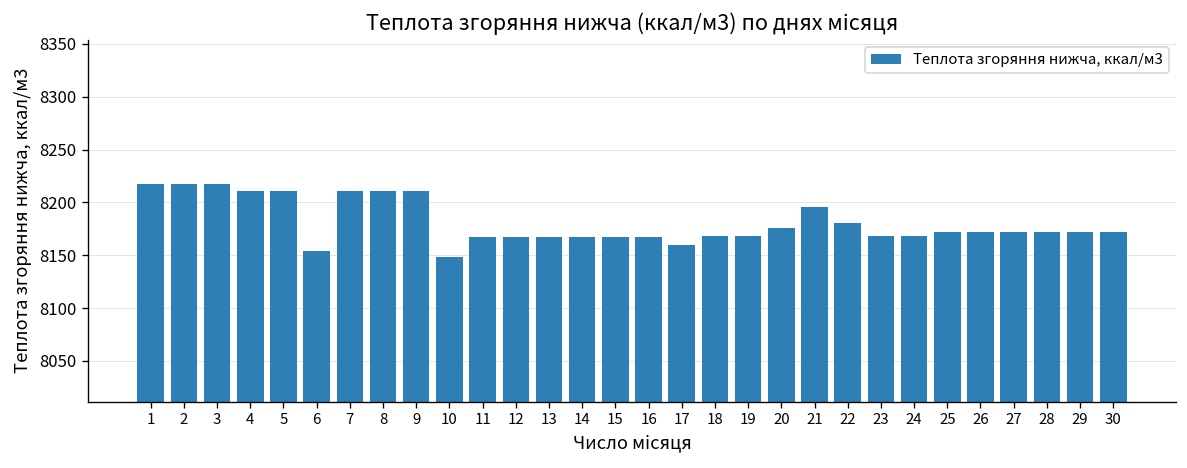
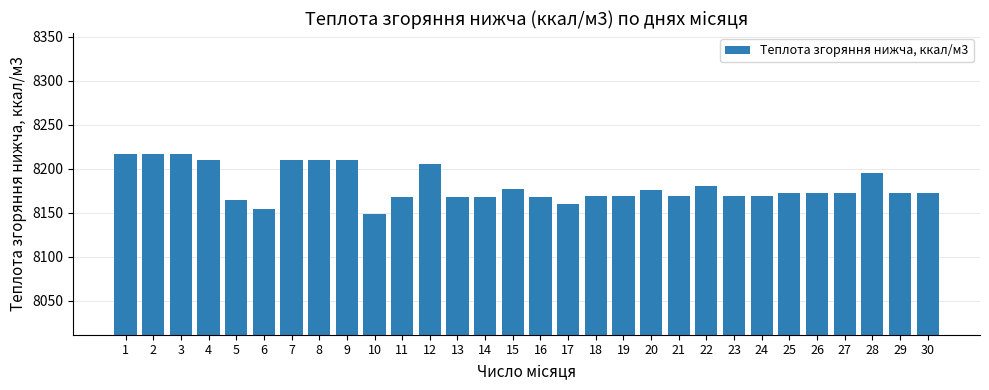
5: 8210 -> 8160
12: 8170 -> 8210
15: 8170 -> 8180
21: 8200 -> 8170
28: 8170 -> 8190
